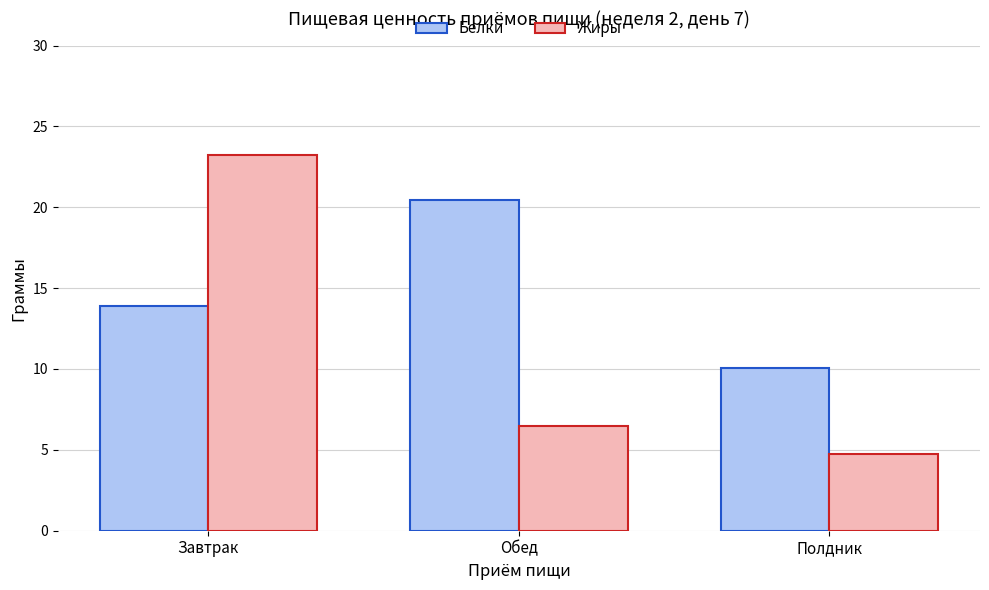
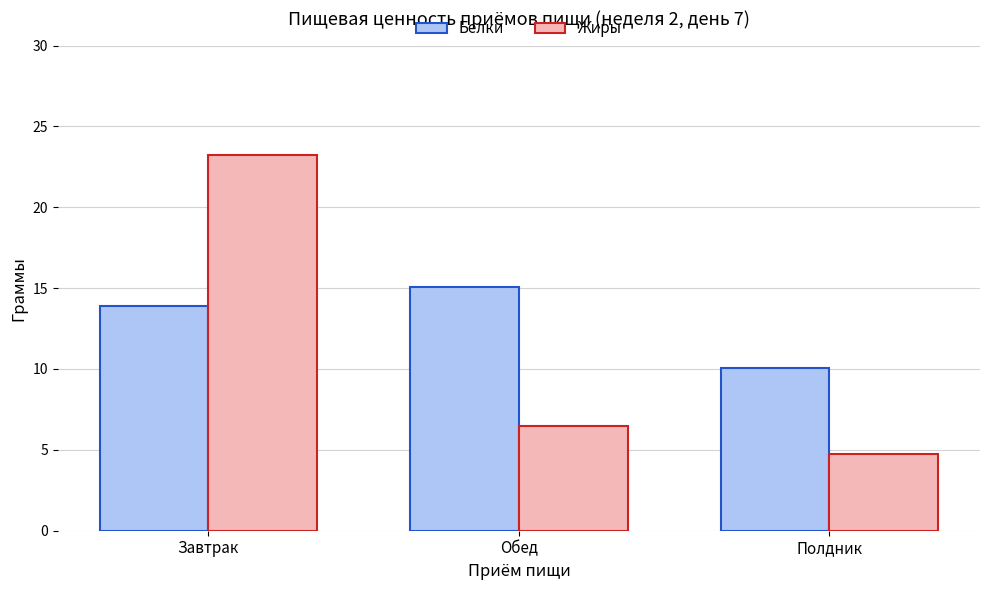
Белки, Обед: 20.4 -> 15.1
